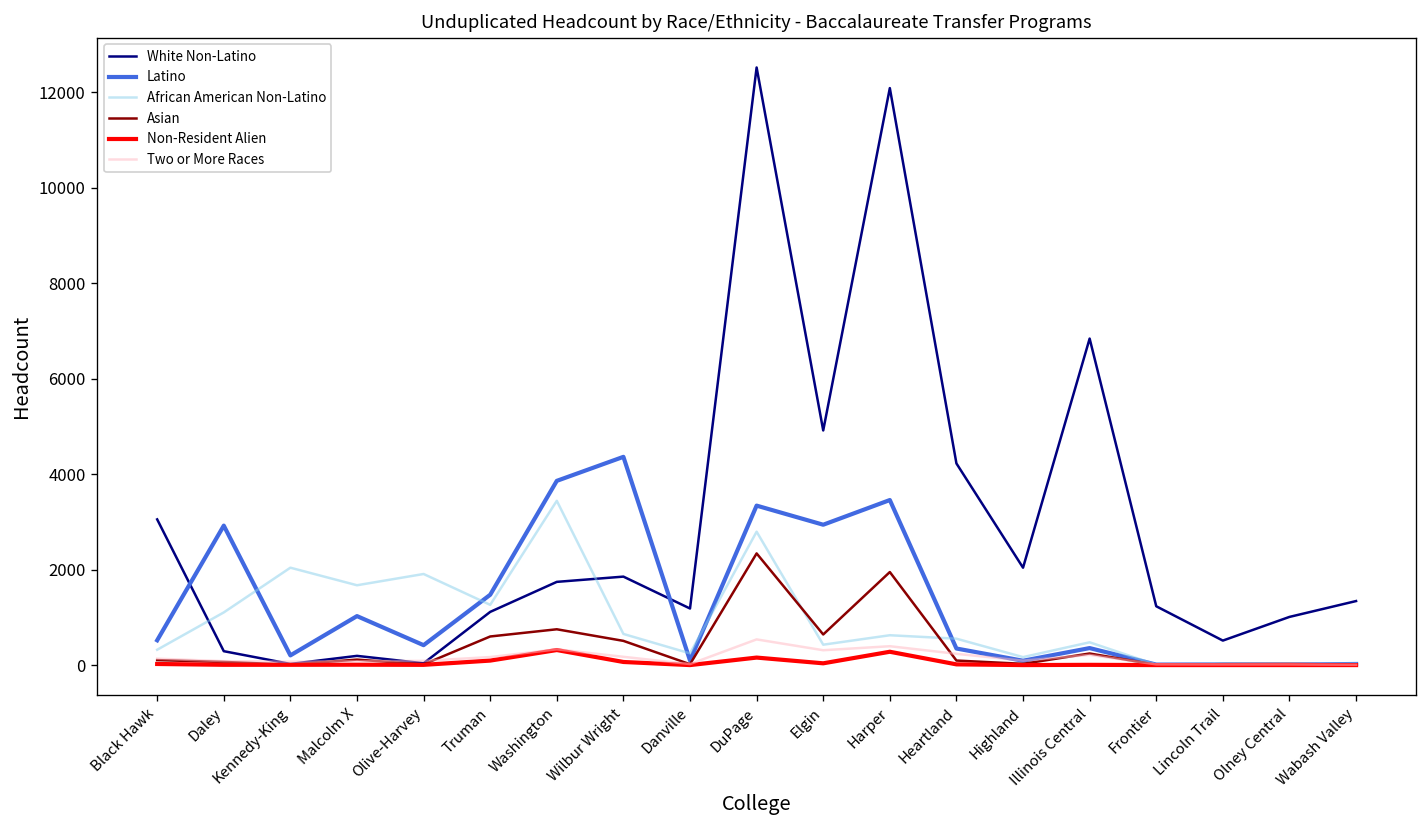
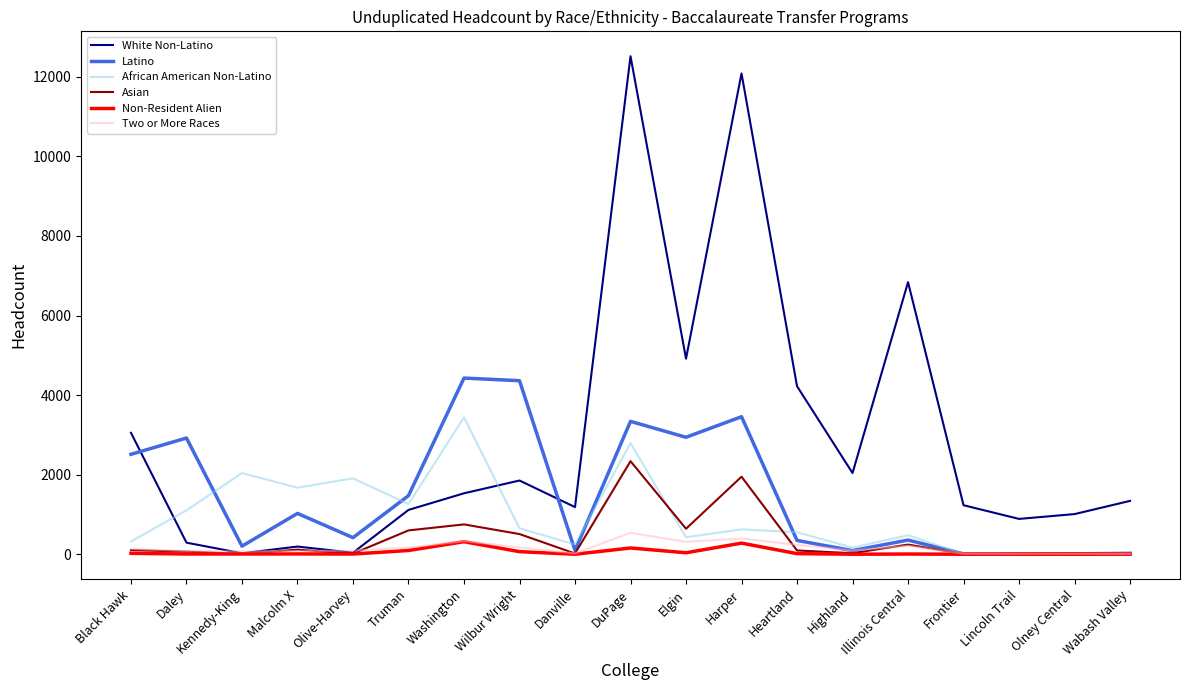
Latino, Black Hawk: 500 -> 2500
White Non-Latino, Washington: 1700 -> 1500
Latino, Washington: 3900 -> 4400
White Non-Latino, Lincoln Trail: 500 -> 900
